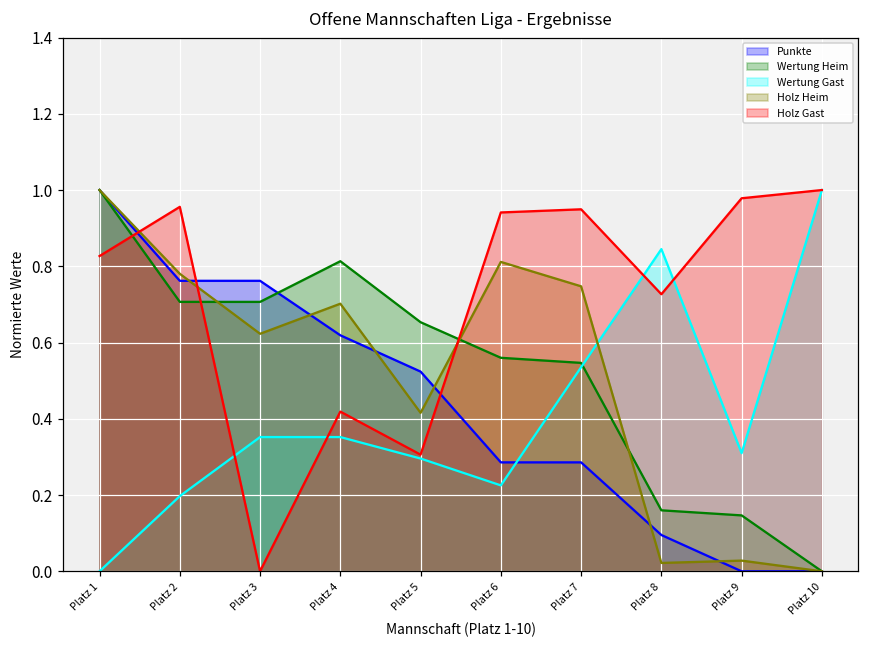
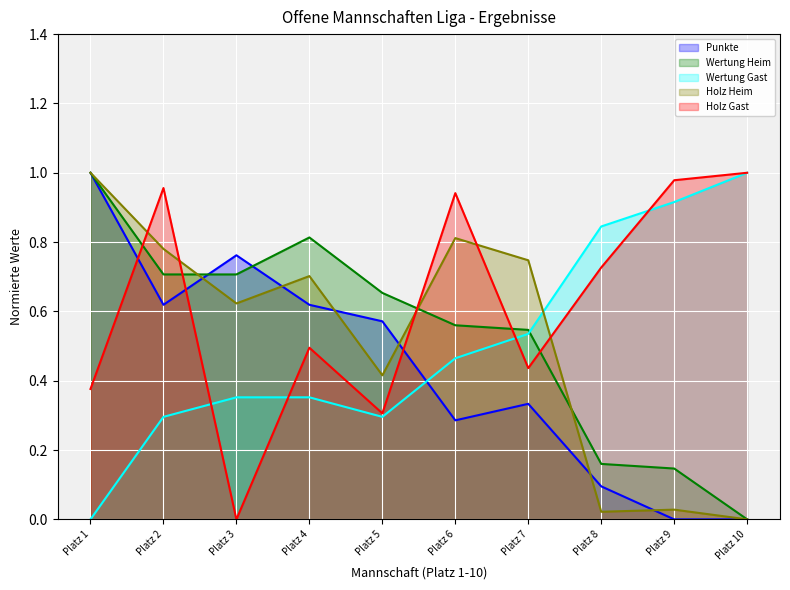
Holz Gast, Platz 1: 0.83 -> 0.38
Punkte, Platz 2: 0.76 -> 0.62
Wertung Gast, Platz 2: 0.20 -> 0.30
Holz Gast, Platz 4: 0.42 -> 0.50
Punkte, Platz 5: 0.52 -> 0.57
Wertung Gast, Platz 6: 0.23 -> 0.46
Punkte, Platz 7: 0.29 -> 0.33
Holz Gast, Platz 7: 0.95 -> 0.44
Wertung Gast, Platz 9: 0.31 -> 0.92
